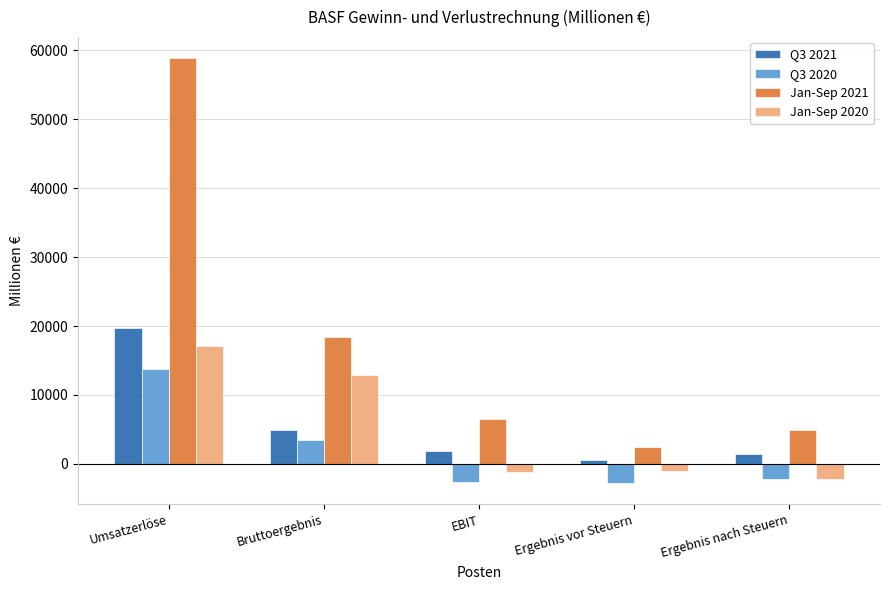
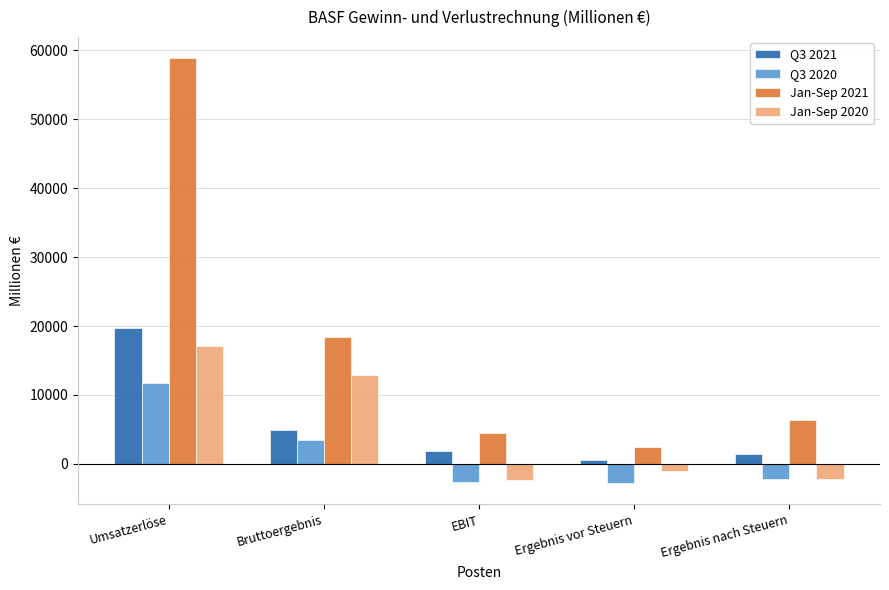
Q3 2020, Umsatzerlöse: 14000 -> 12000
Jan-Sep 2021, EBIT: 6000 -> 5000
Jan-Sep 2020, EBIT: -1000 -> -2000
Jan-Sep 2021, Ergebnis nach Steuern: 5000 -> 6000
